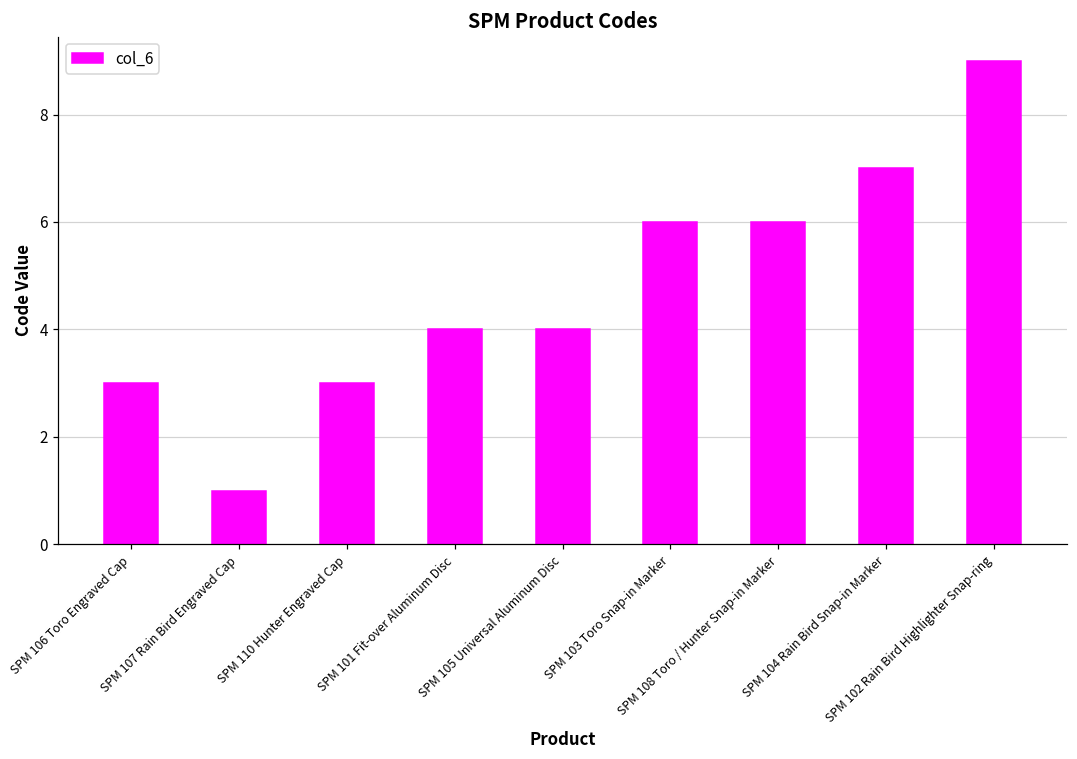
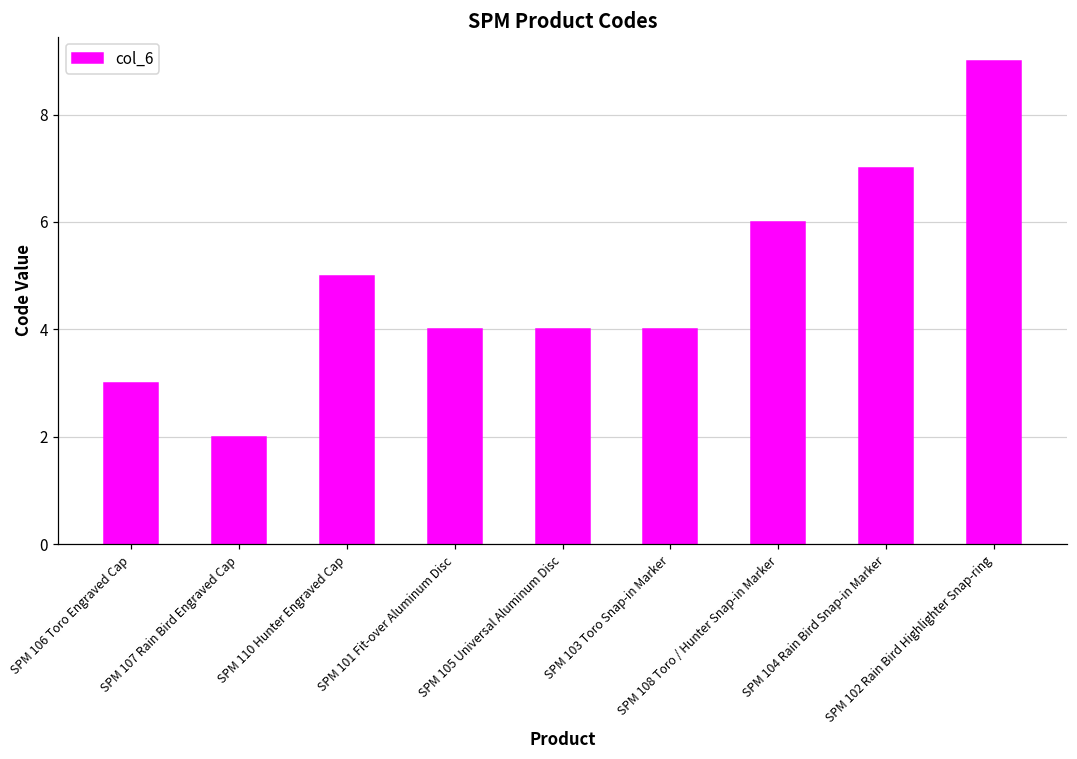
SPM 107 Rain Bird Engraved Cap: 1 -> 2
SPM 110 Hunter Engraved Cap: 3 -> 5
SPM 103 Toro Snap-in Marker: 6 -> 4
